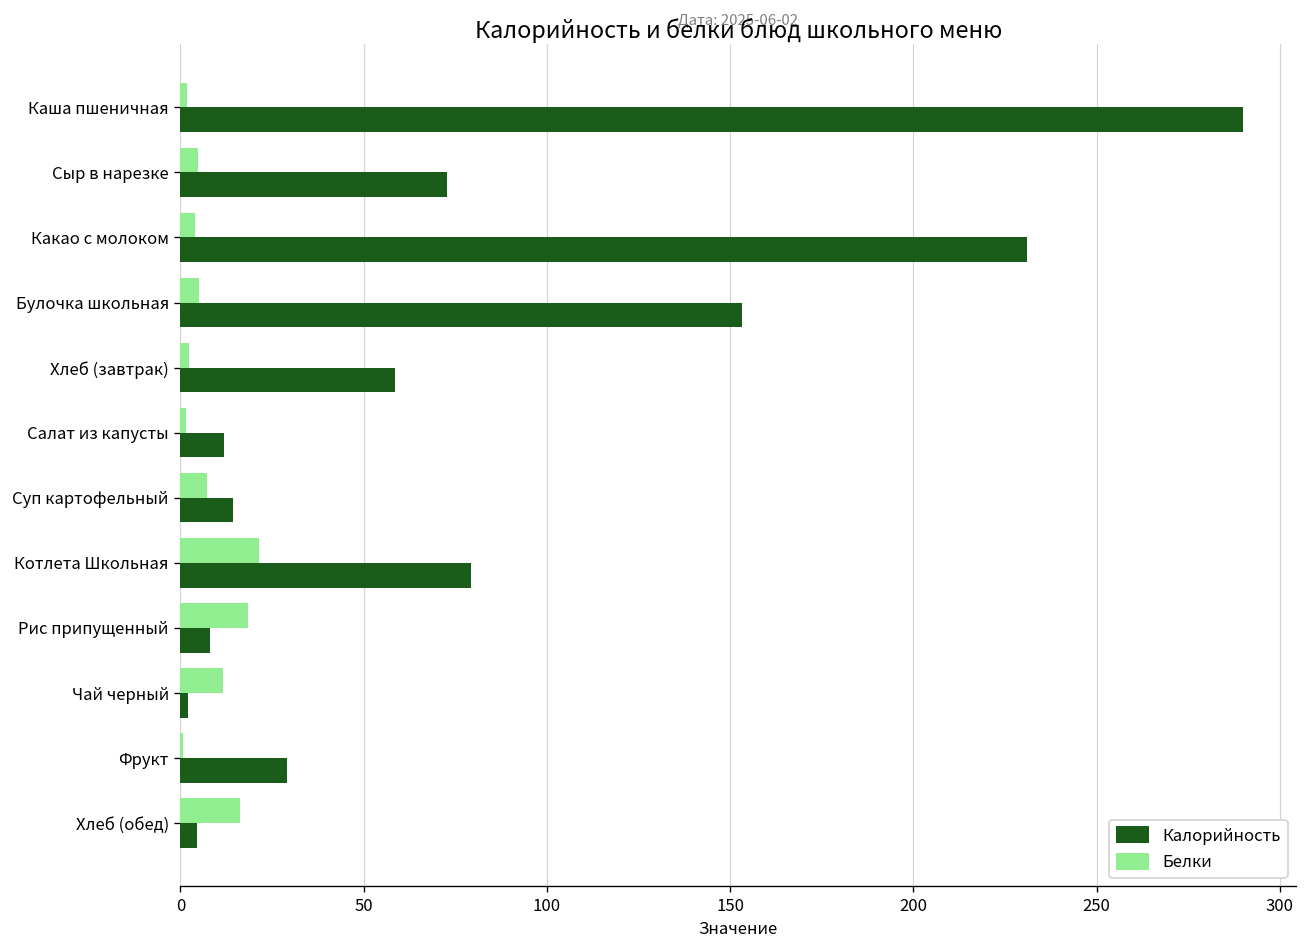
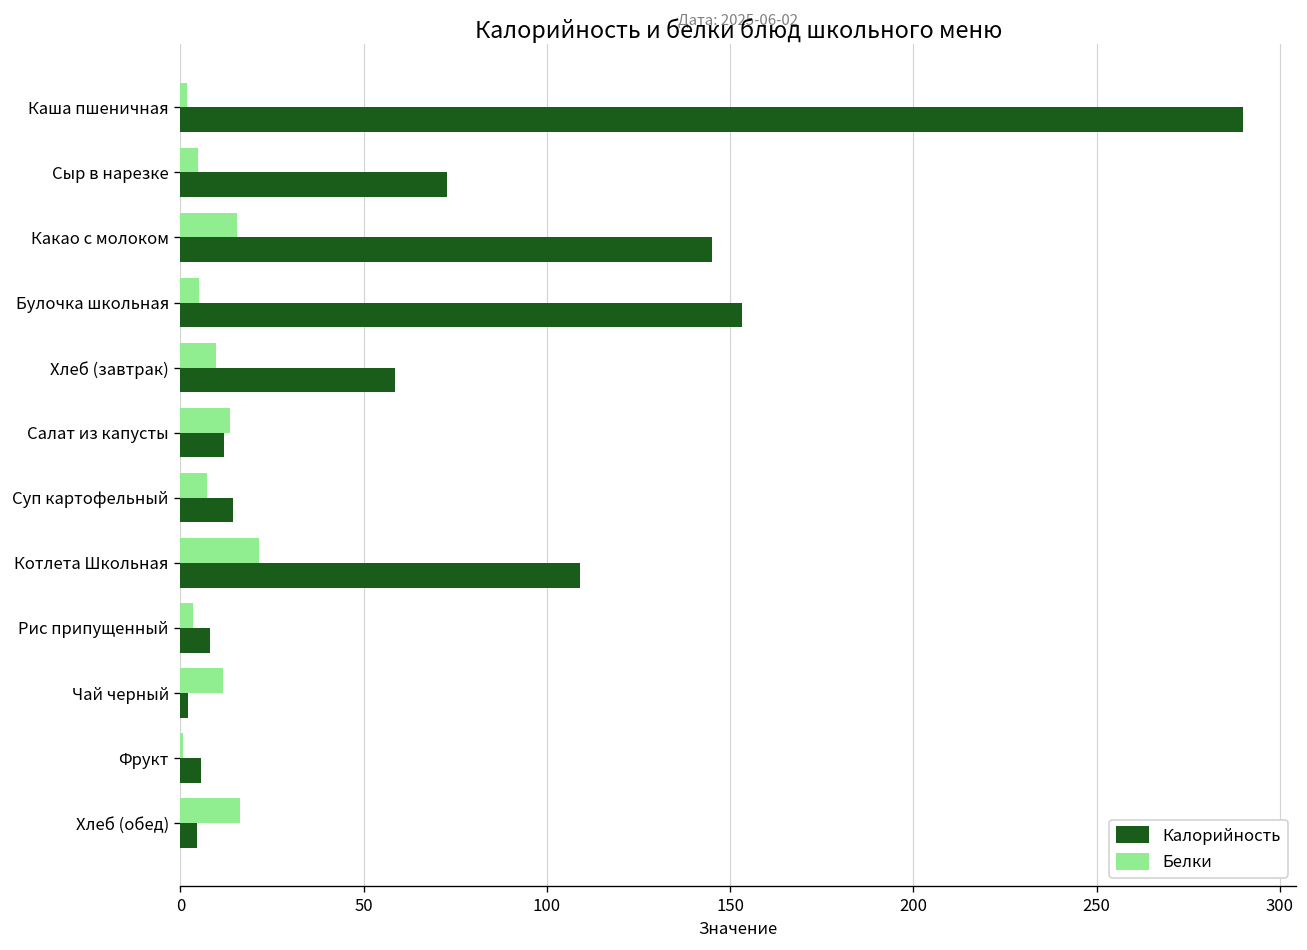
Белки, Какао с молоком: 4 -> 16
Калорийность, Какао с молоком: 231 -> 145
Белки, Хлеб (завтрак): 2 -> 10
Белки, Салат из капусты: 2 -> 13
Калорийность, Котлета Школьная: 79 -> 109
Белки, Рис припущенный: 18 -> 3
Калорийность, Фрукт: 29 -> 6
